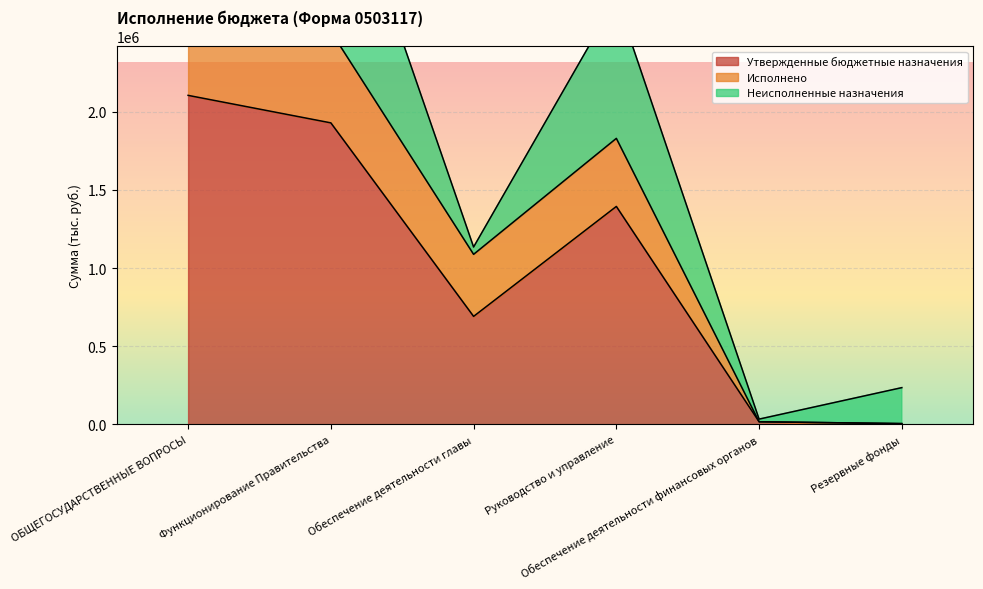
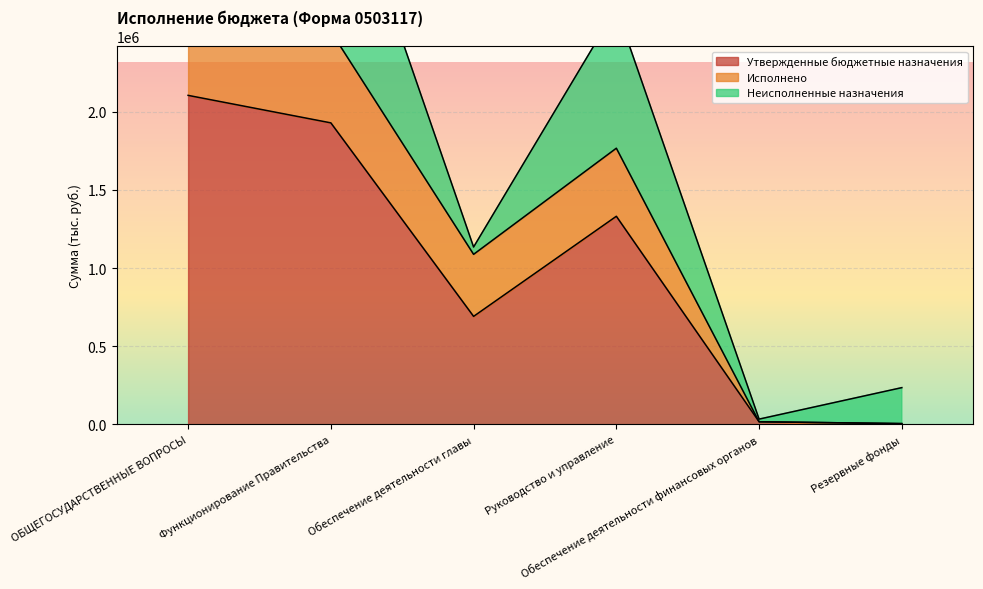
Утвержденные бюджетные назначения, Руководство и управление: 1390000 -> 1330000
